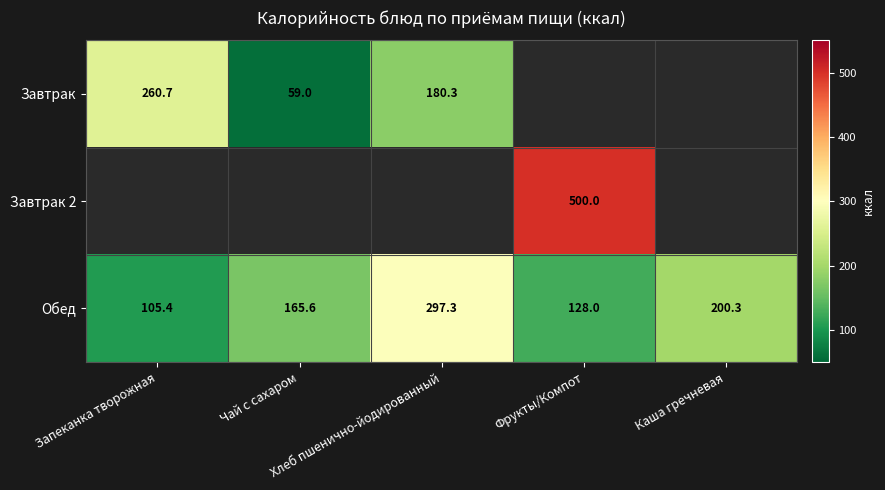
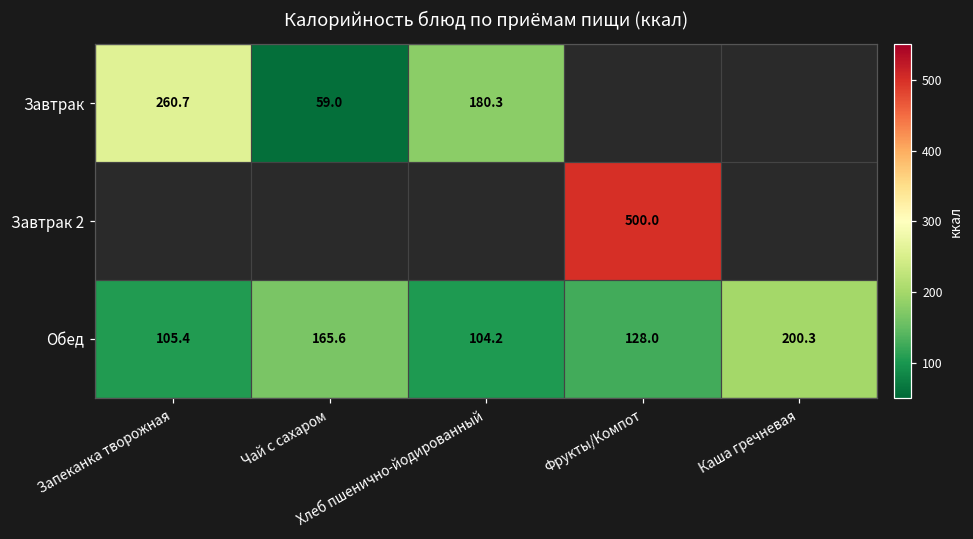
Обед, Хлеб пшенично-йодированный: 297.3 -> 104.2
